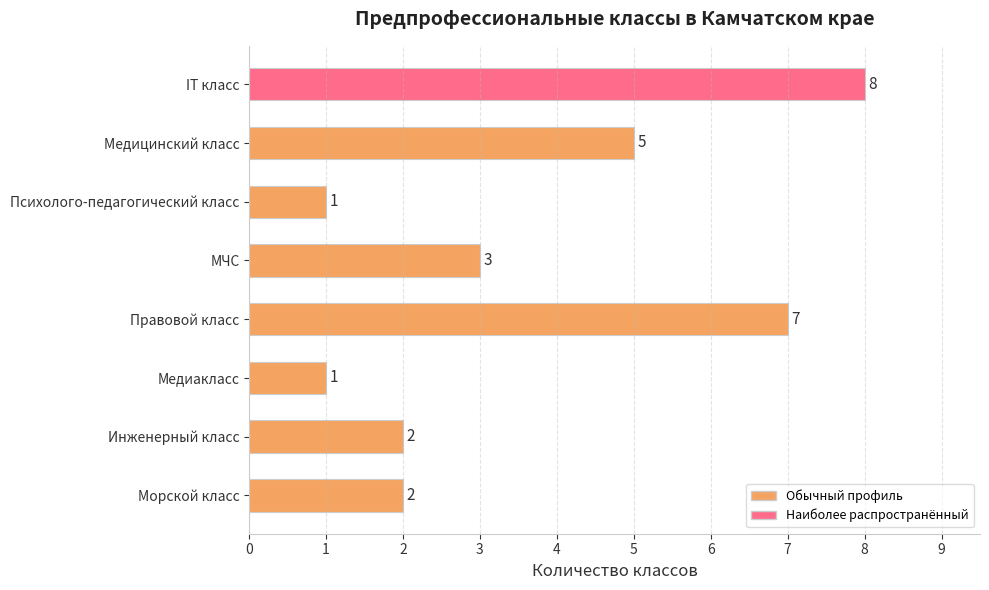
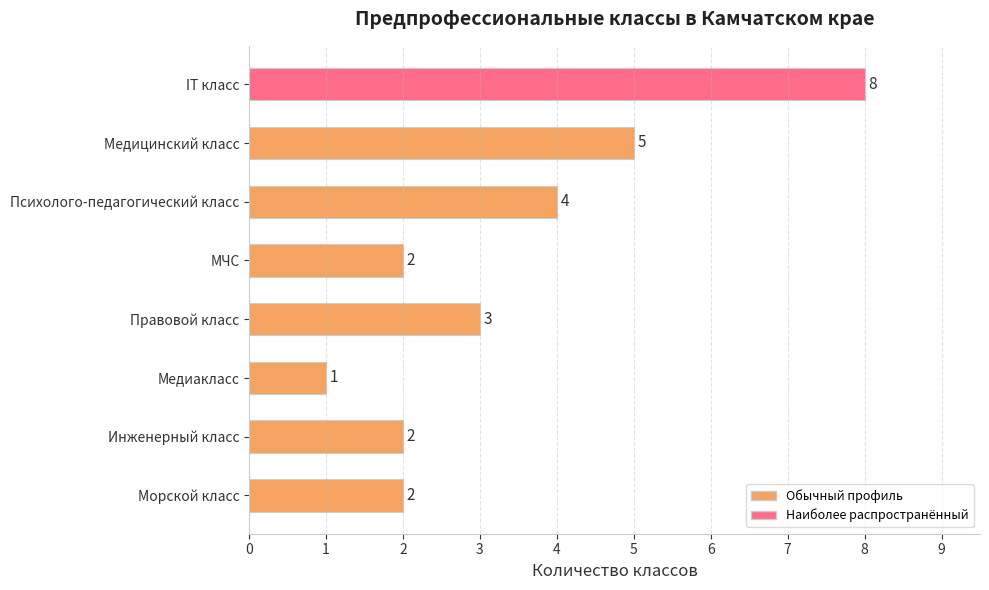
Психолого-педагогический класс: 1 -> 4
МЧС: 3 -> 2
Правовой класс: 7 -> 3
